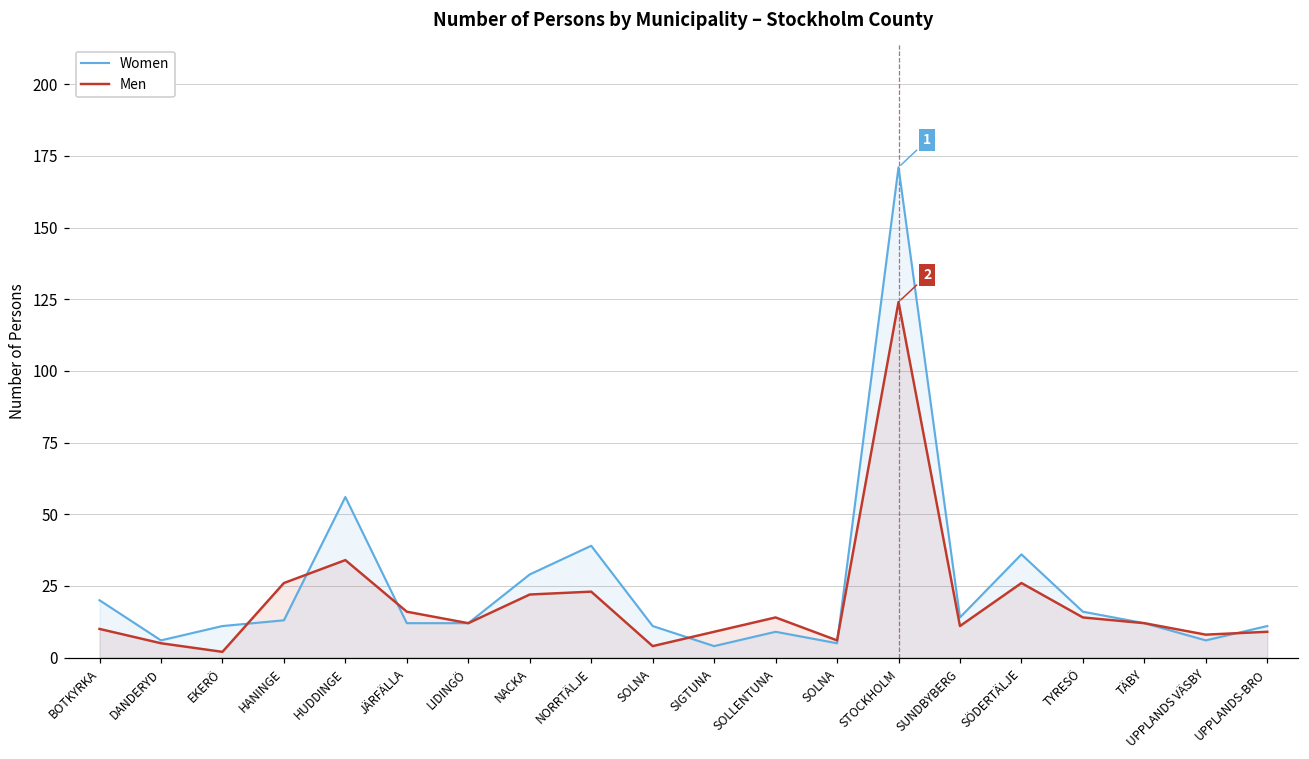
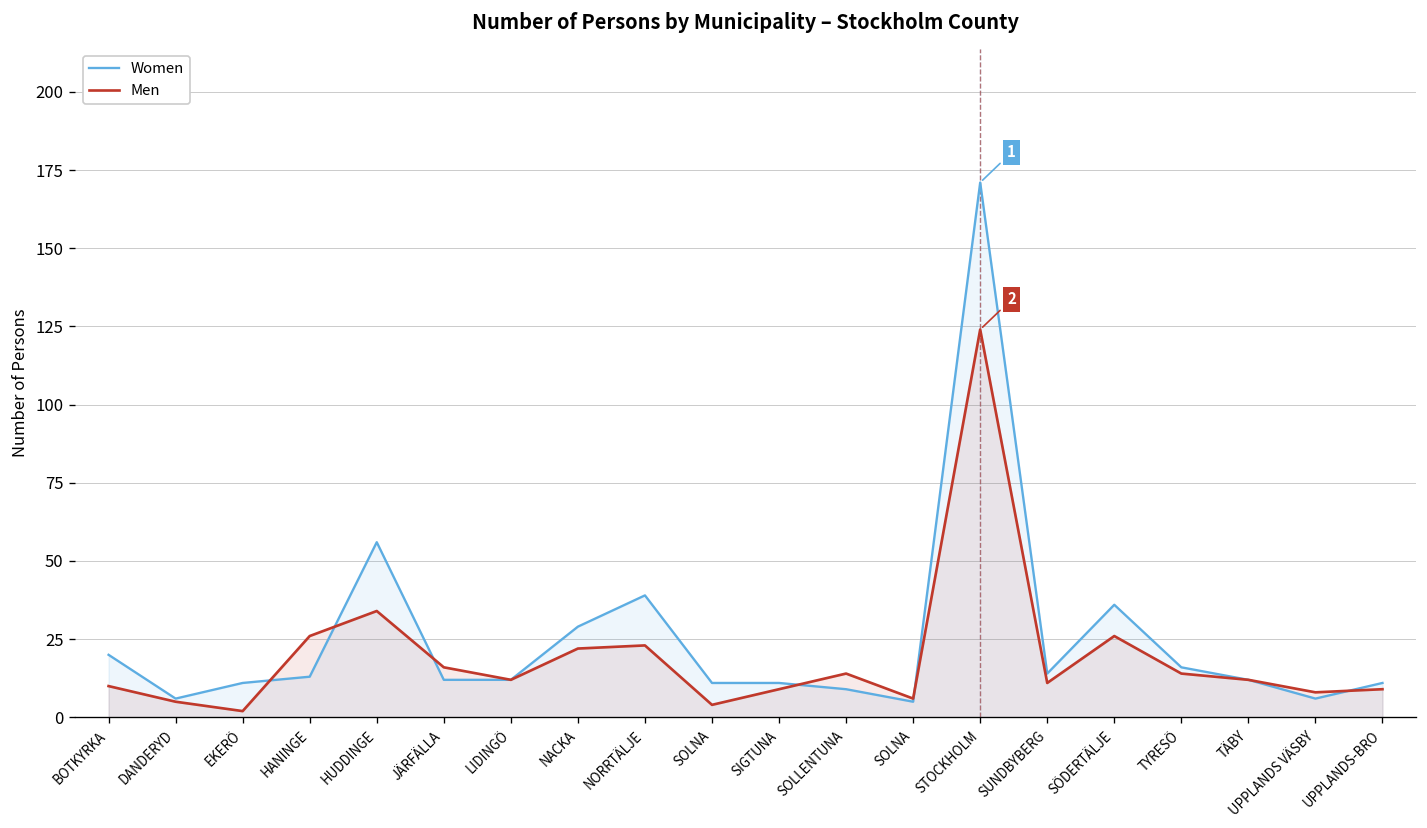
Women, SIGTUNA: 4 -> 11
